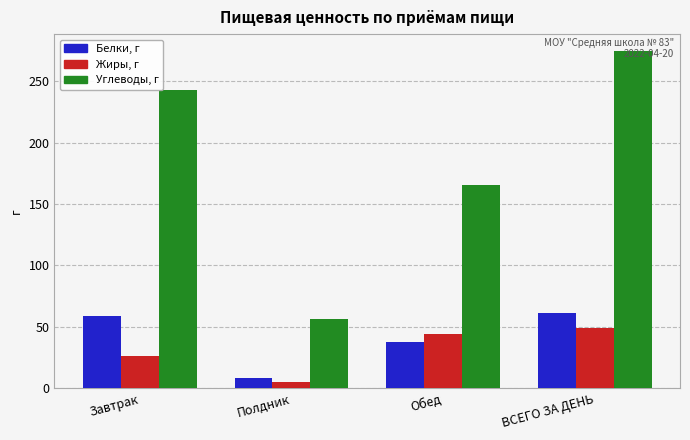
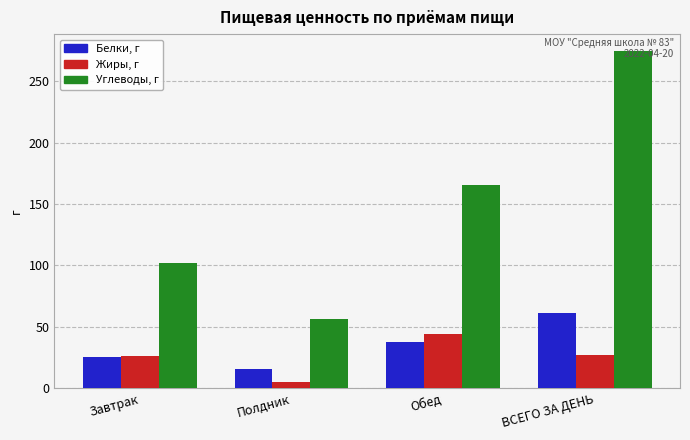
Белки, г, Завтрак: 59 -> 26
Углеводы, г, Завтрак: 243 -> 102
Белки, г, Полдник: 8 -> 15
Жиры, г, ВСЕГО ЗА ДЕНЬ: 49 -> 27
